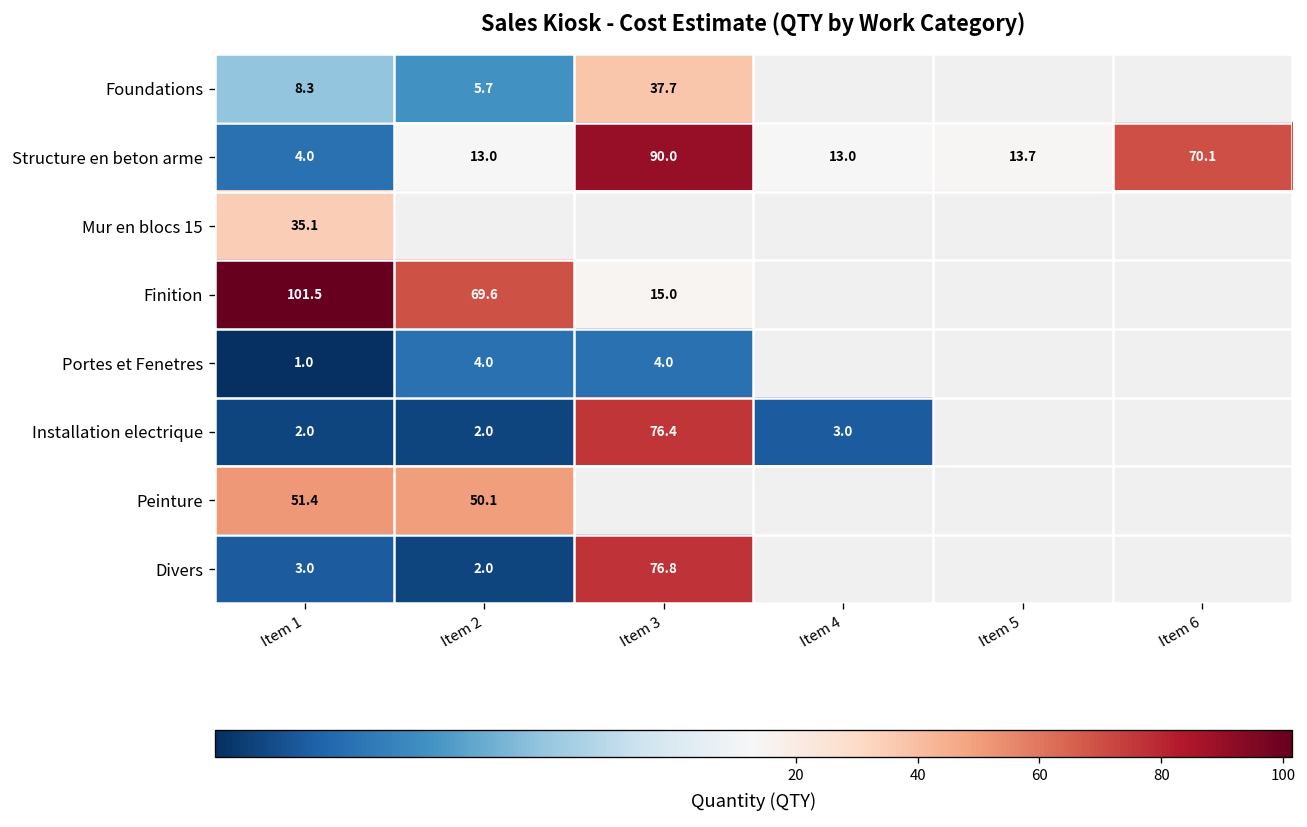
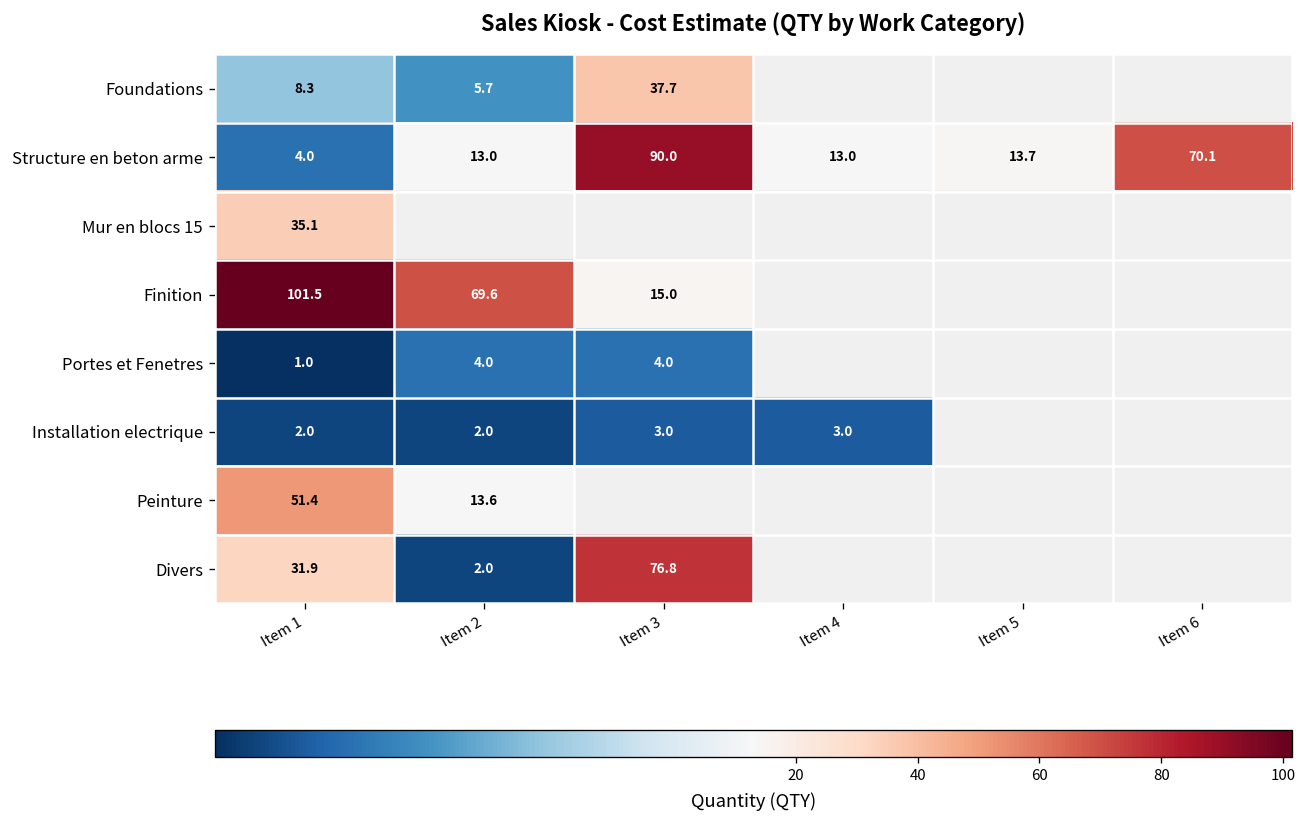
Installation electrique, Item 3: 76.4 -> 3.0
Peinture, Item 2: 50.1 -> 13.6
Divers, Item 1: 3.0 -> 31.9
